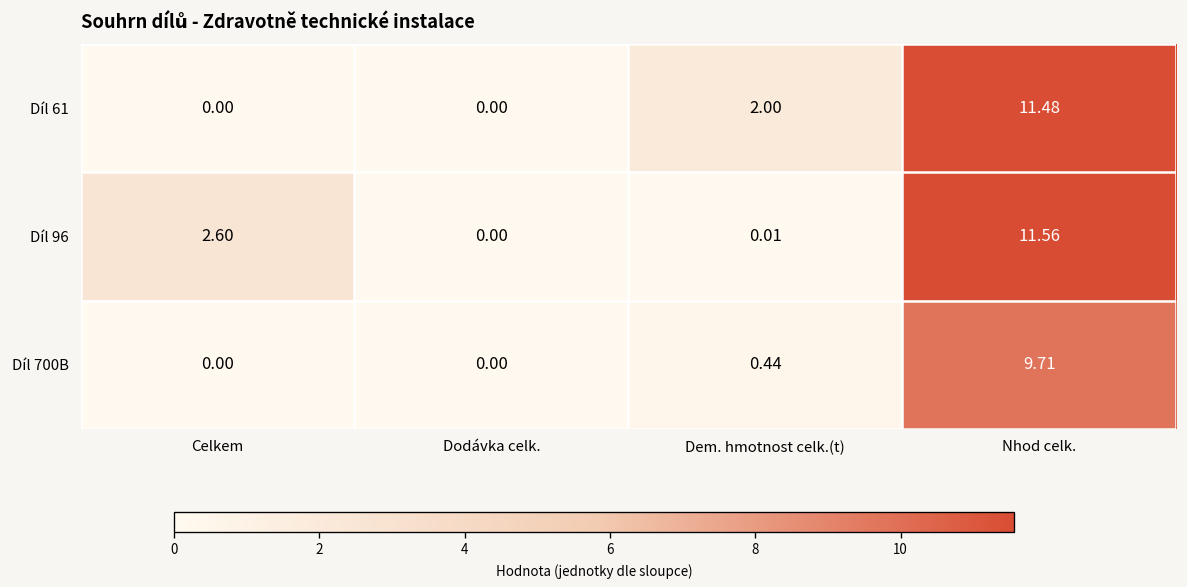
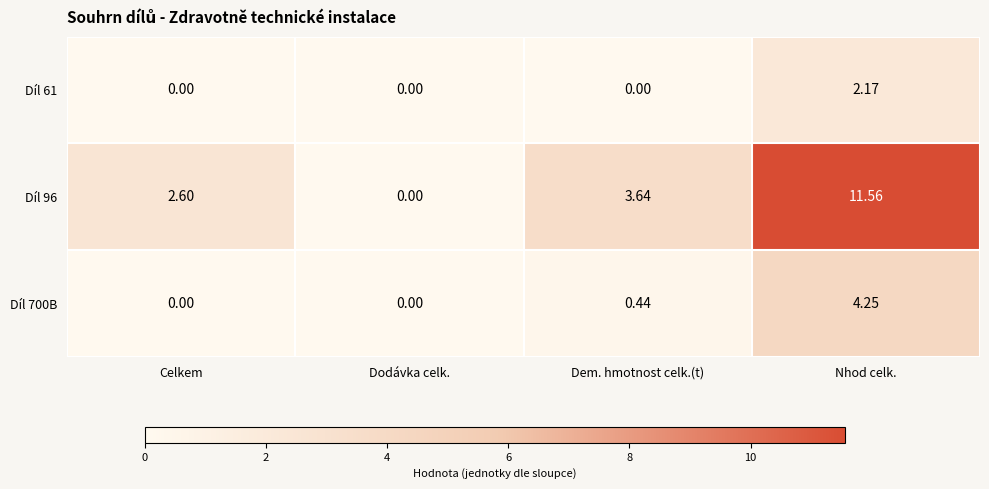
Díl 61, Dem. hmotnost celk.(t): 2.00 -> 0.00
Díl 61, Nhod celk.: 11.48 -> 2.17
Díl 96, Dem. hmotnost celk.(t): 0.01 -> 3.64
Díl 700B, Nhod celk.: 9.71 -> 4.25
